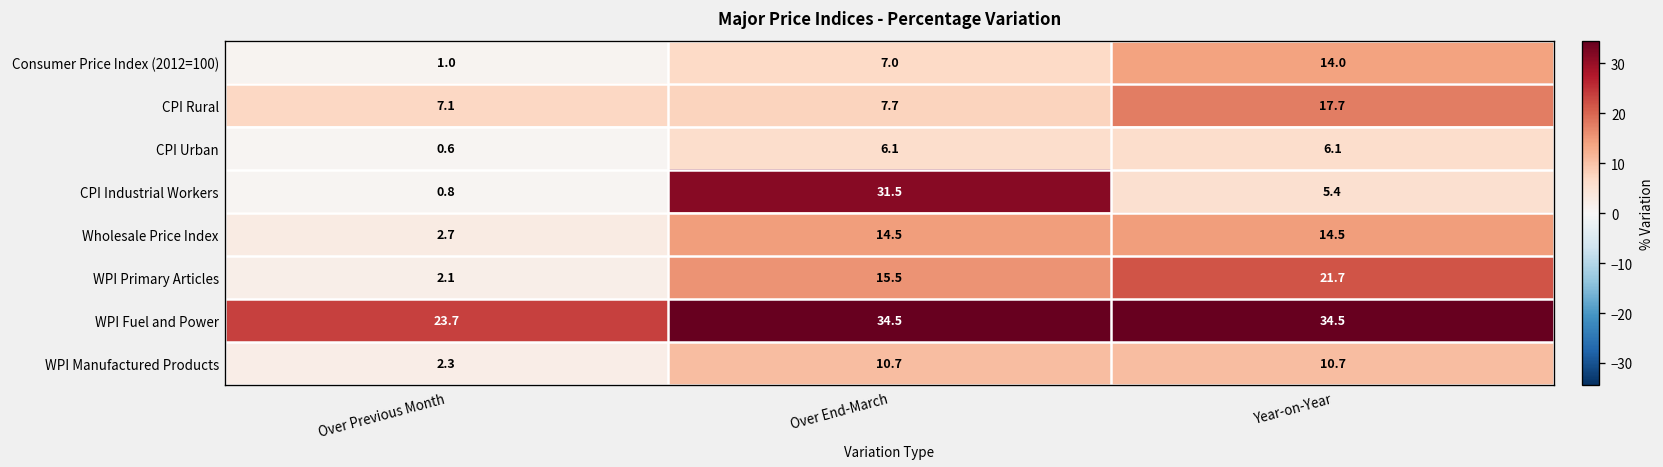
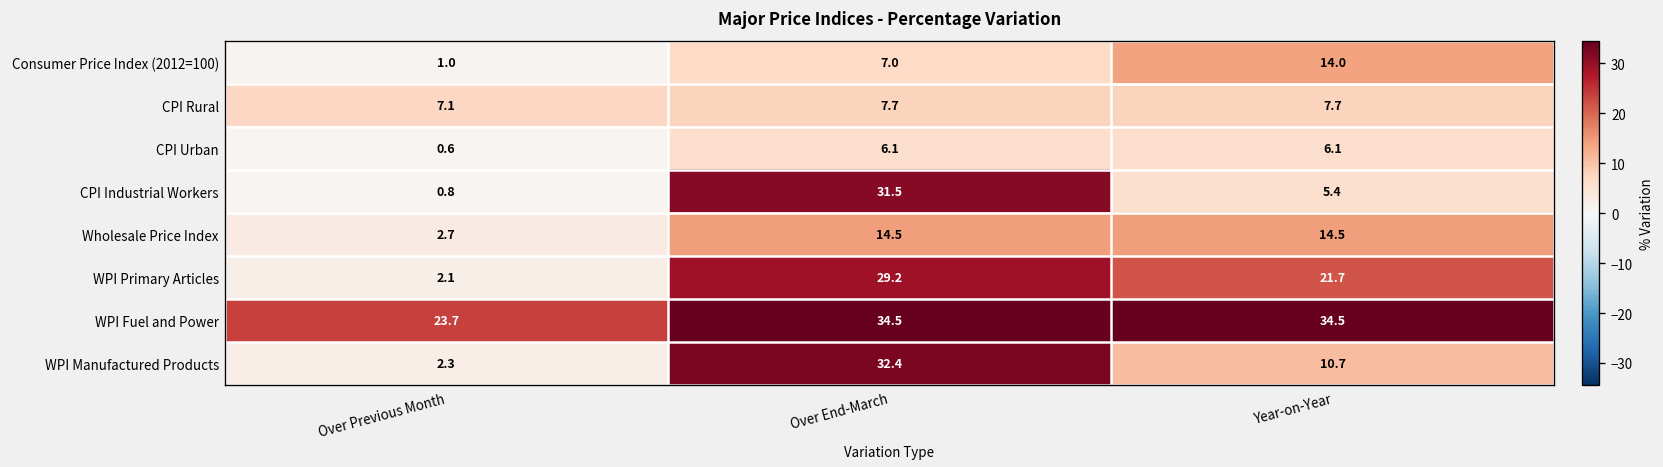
CPI Rural, Year-on-Year: 17.7 -> 7.7
WPI Primary Articles, Over End-March: 15.5 -> 29.2
WPI Manufactured Products, Over End-March: 10.7 -> 32.4
